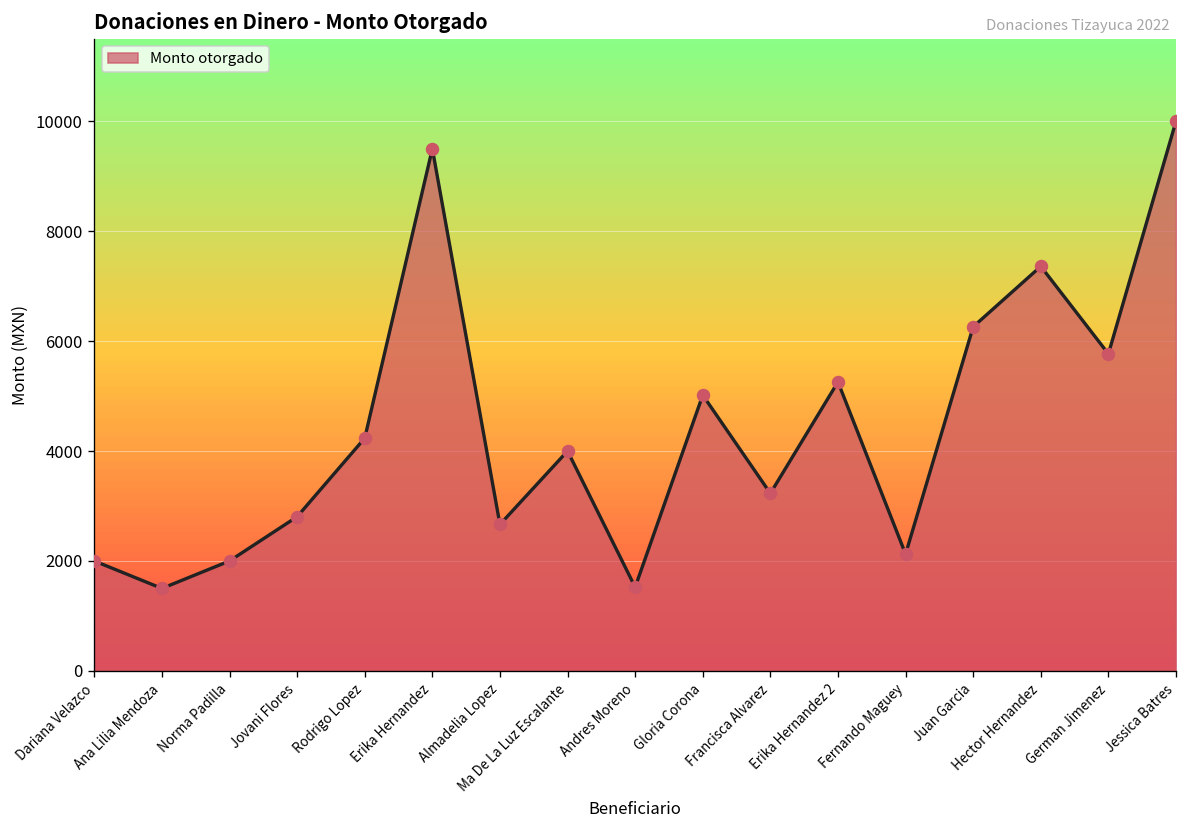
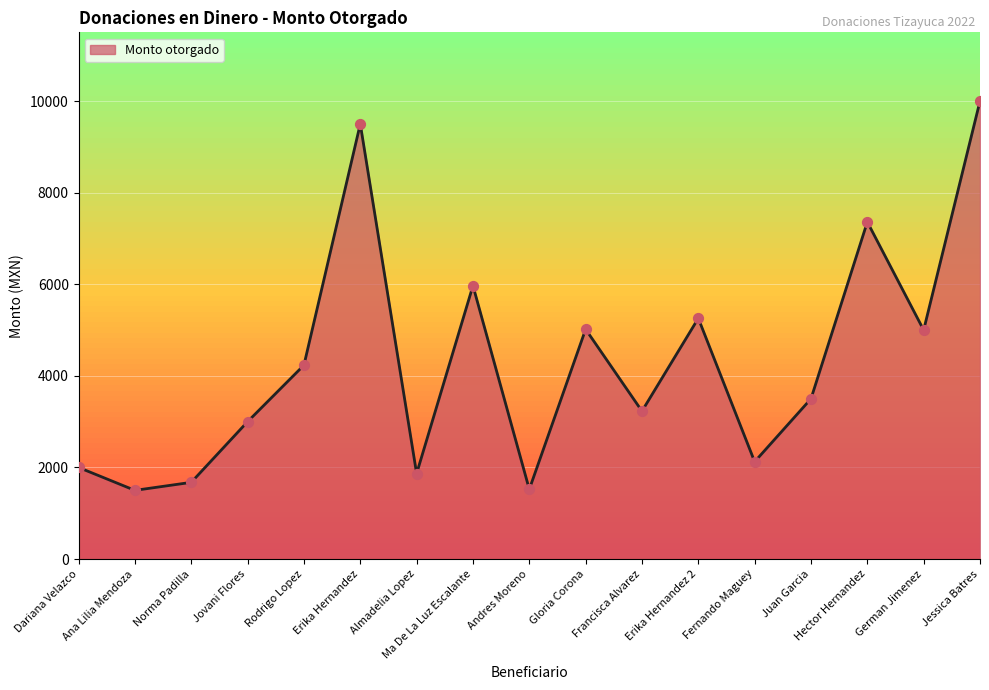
Norma Padilla: 2000 -> 1700
Jovani Flores: 2800 -> 3000
Almadelia Lopez: 2700 -> 1900
Ma De La Luz Escalante: 4000 -> 6000
Juan Garcia: 6300 -> 3500
German Jimenez: 5800 -> 5000
